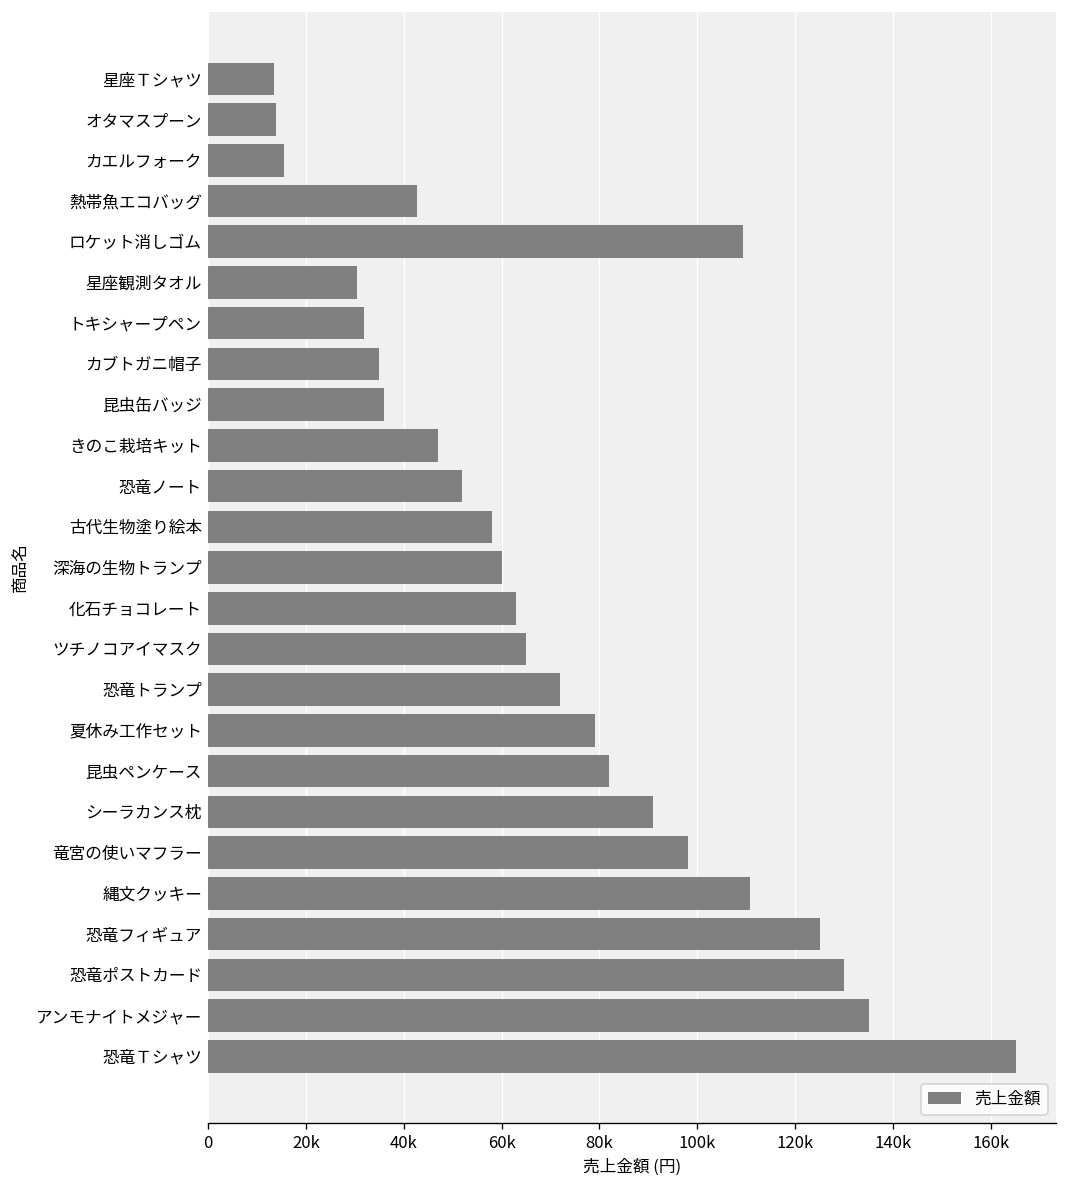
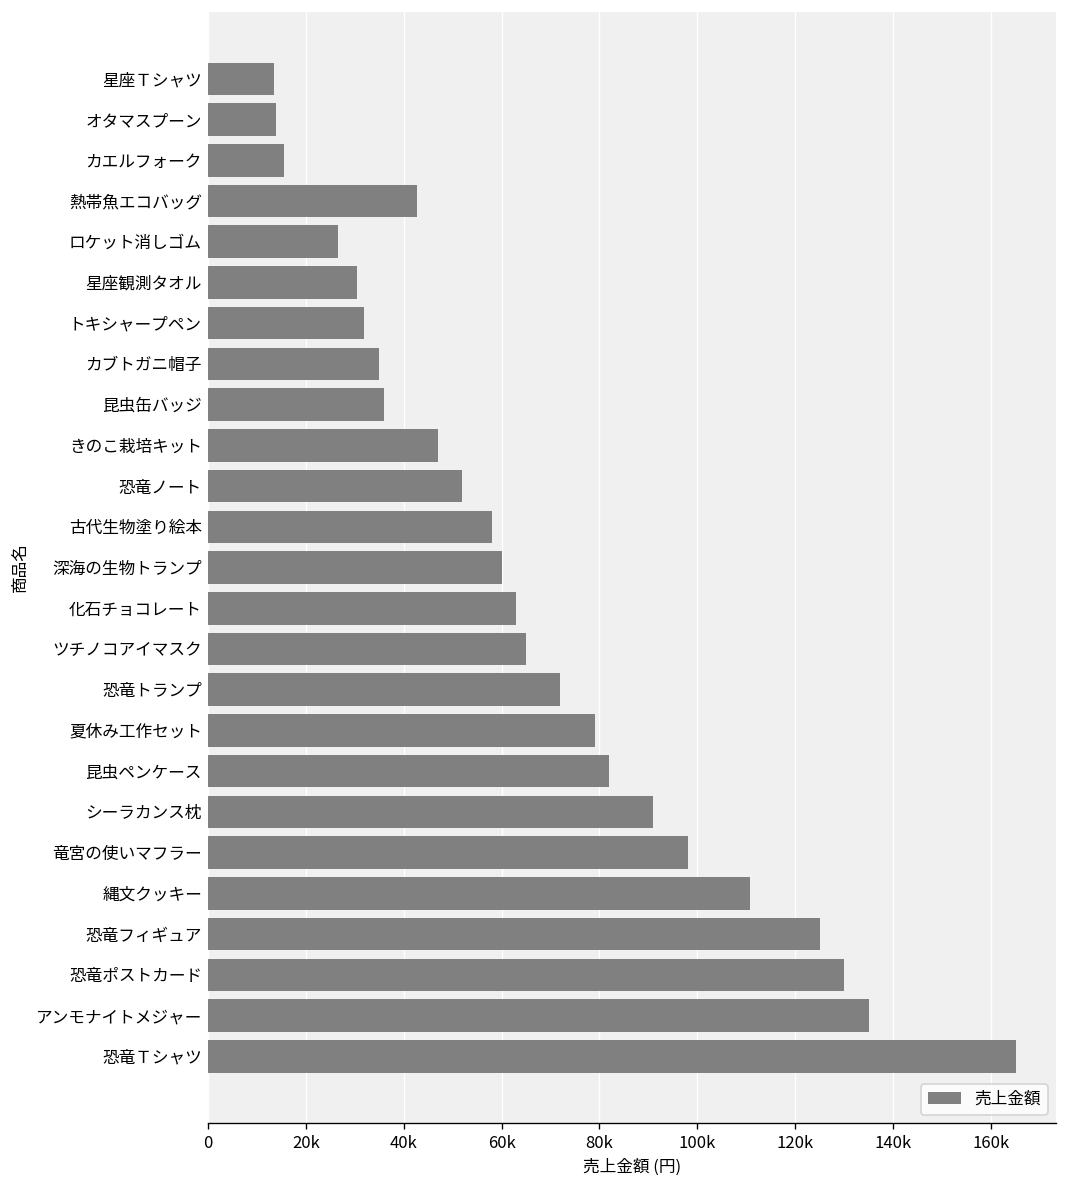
ロケット消しゴム: 109000 -> 27000
